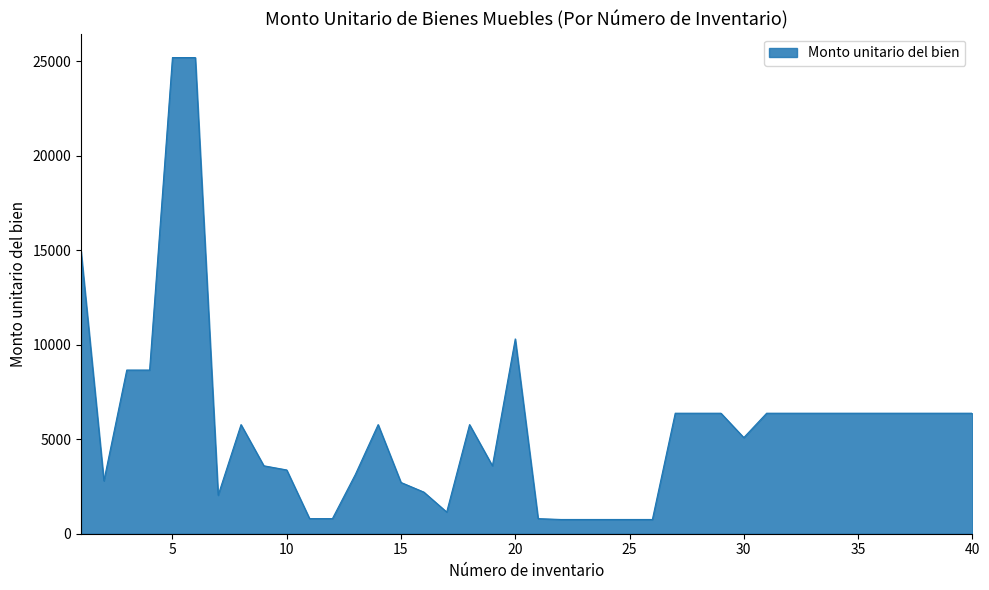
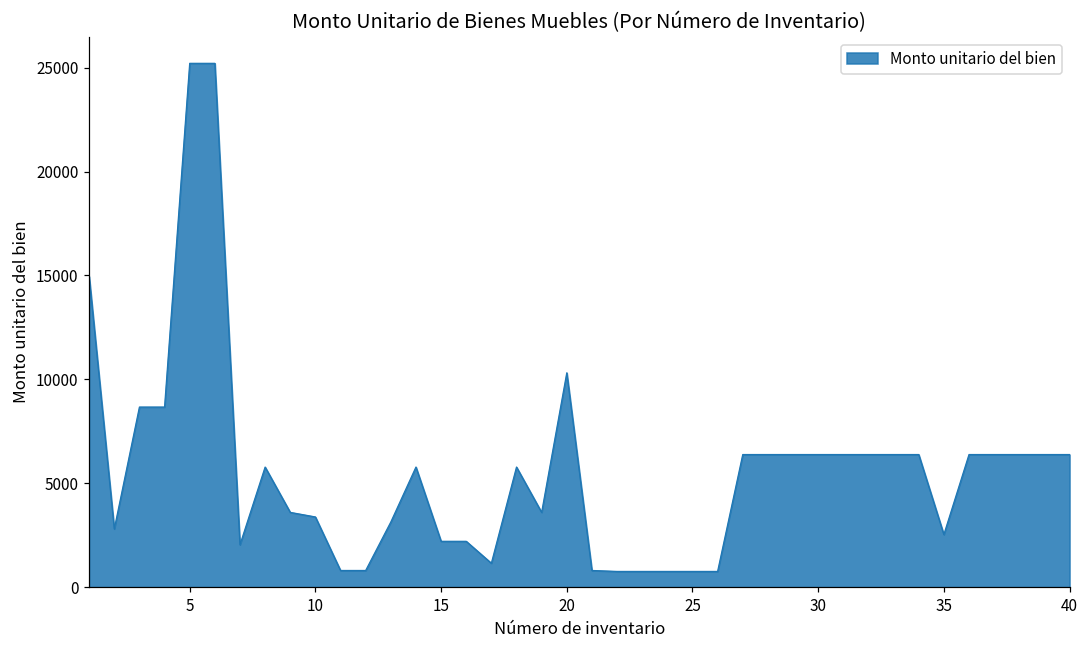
15: 2700 -> 2200
30: 5100 -> 6400
35: 6400 -> 2500
